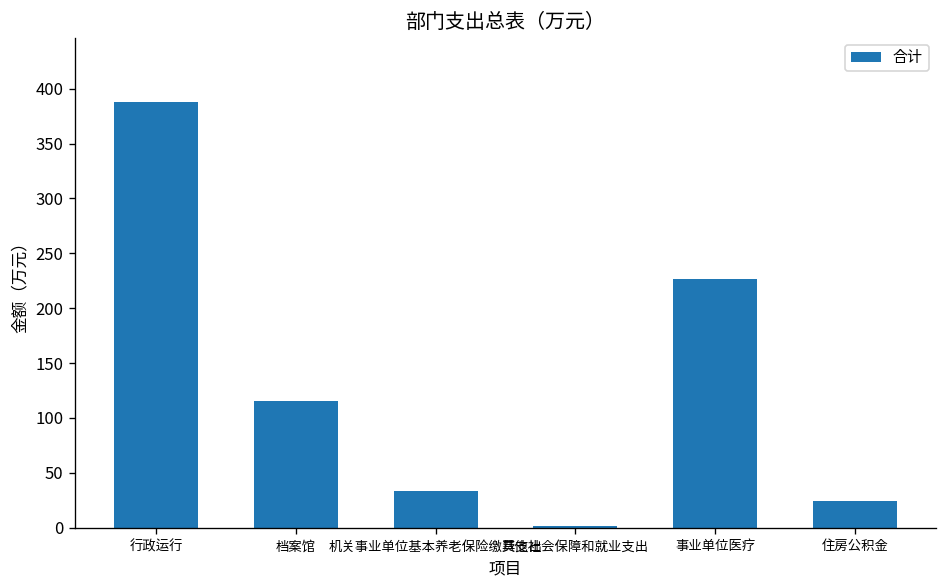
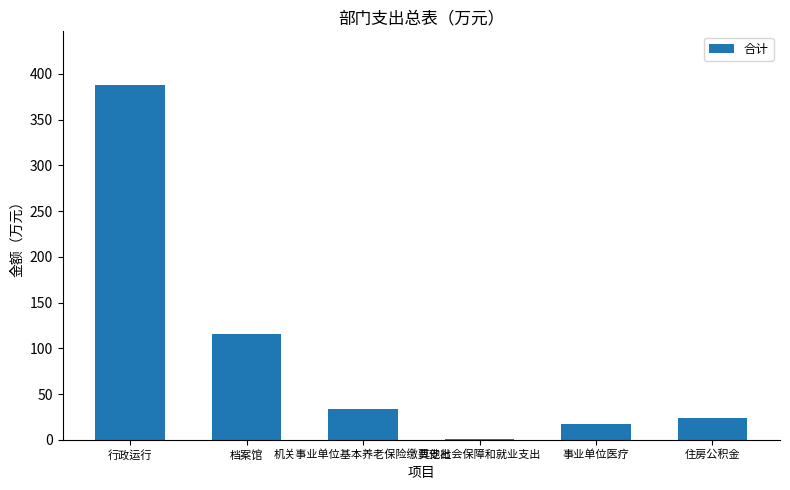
事业单位医疗: 230 -> 20
